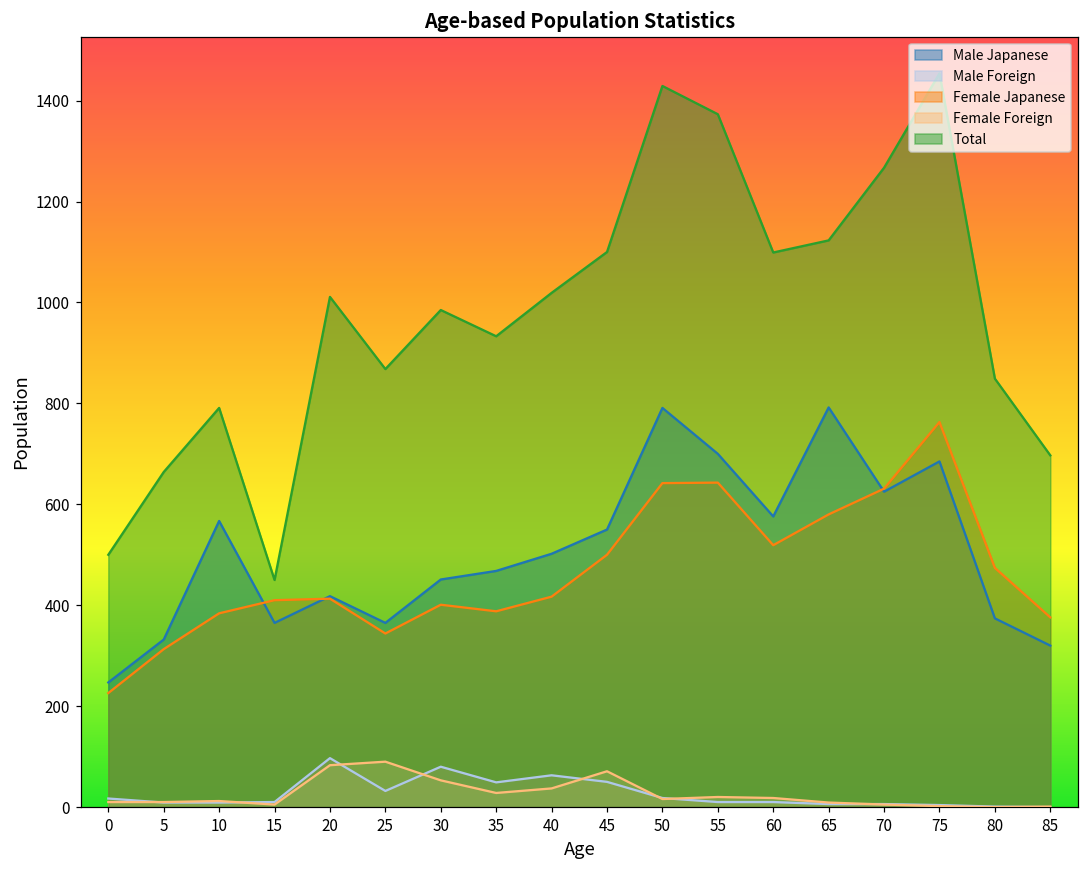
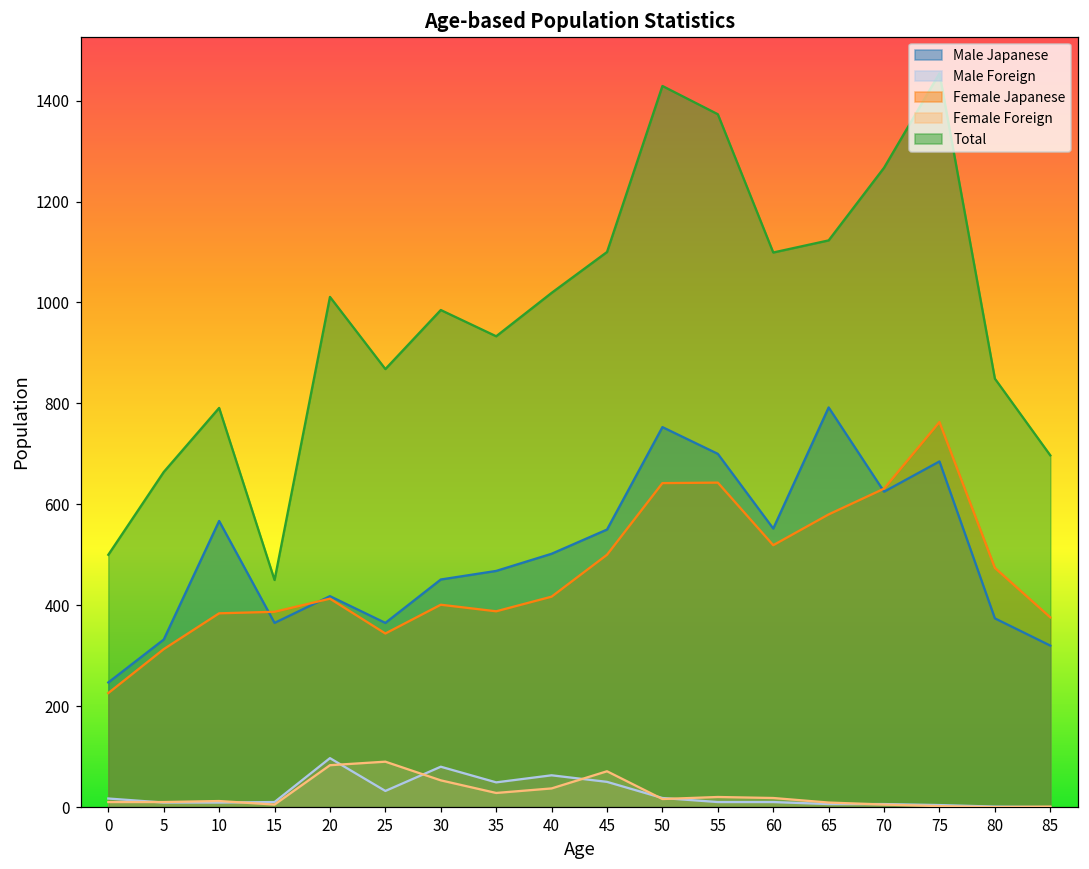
Female Japanese, 15: 410 -> 390
Male Japanese, 50: 790 -> 750
Male Japanese, 60: 580 -> 550
